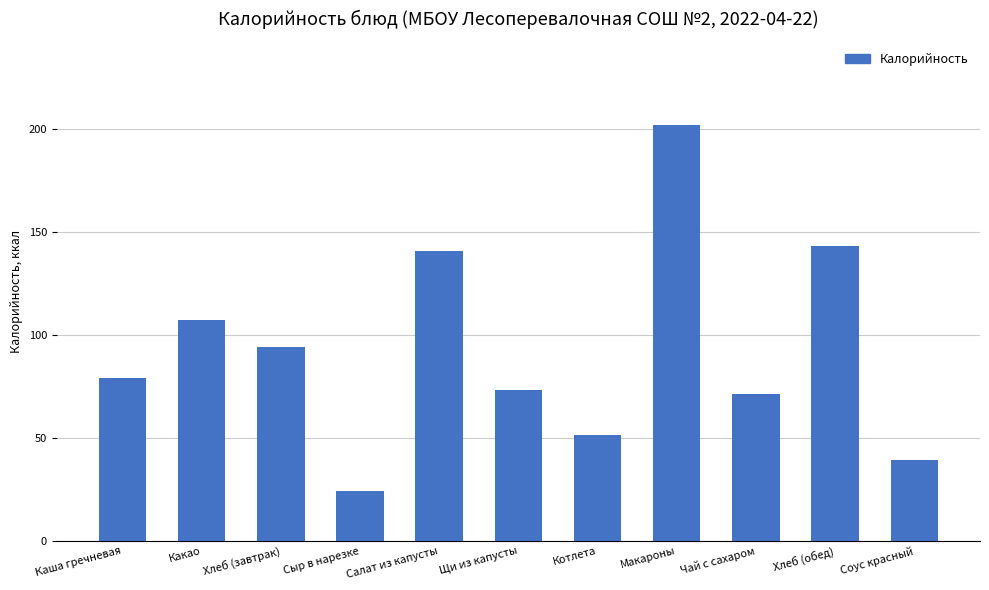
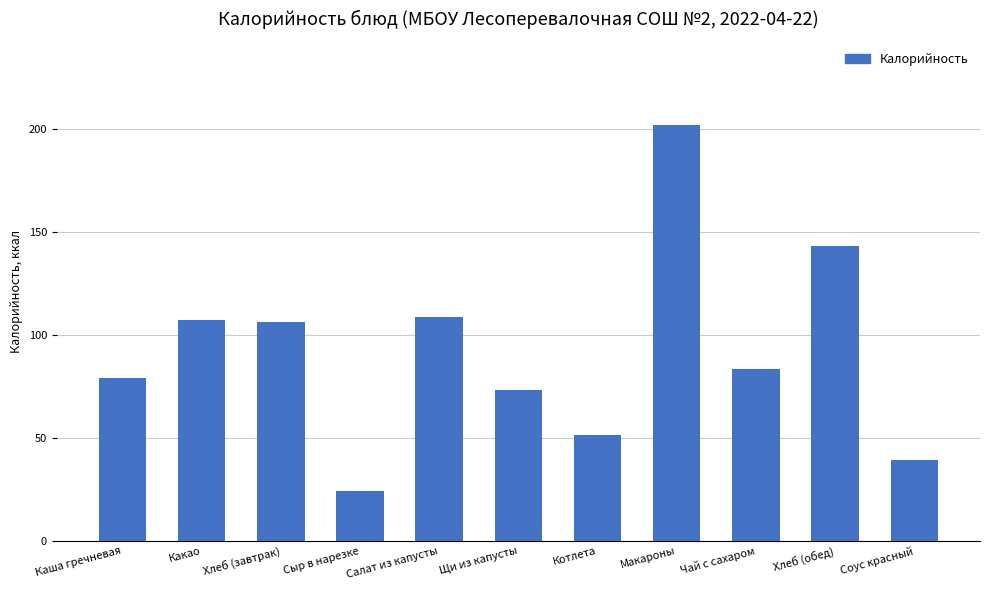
Хлеб (завтрак): 94 -> 107
Салат из капусты: 141 -> 109
Чай с сахаром: 71 -> 84
